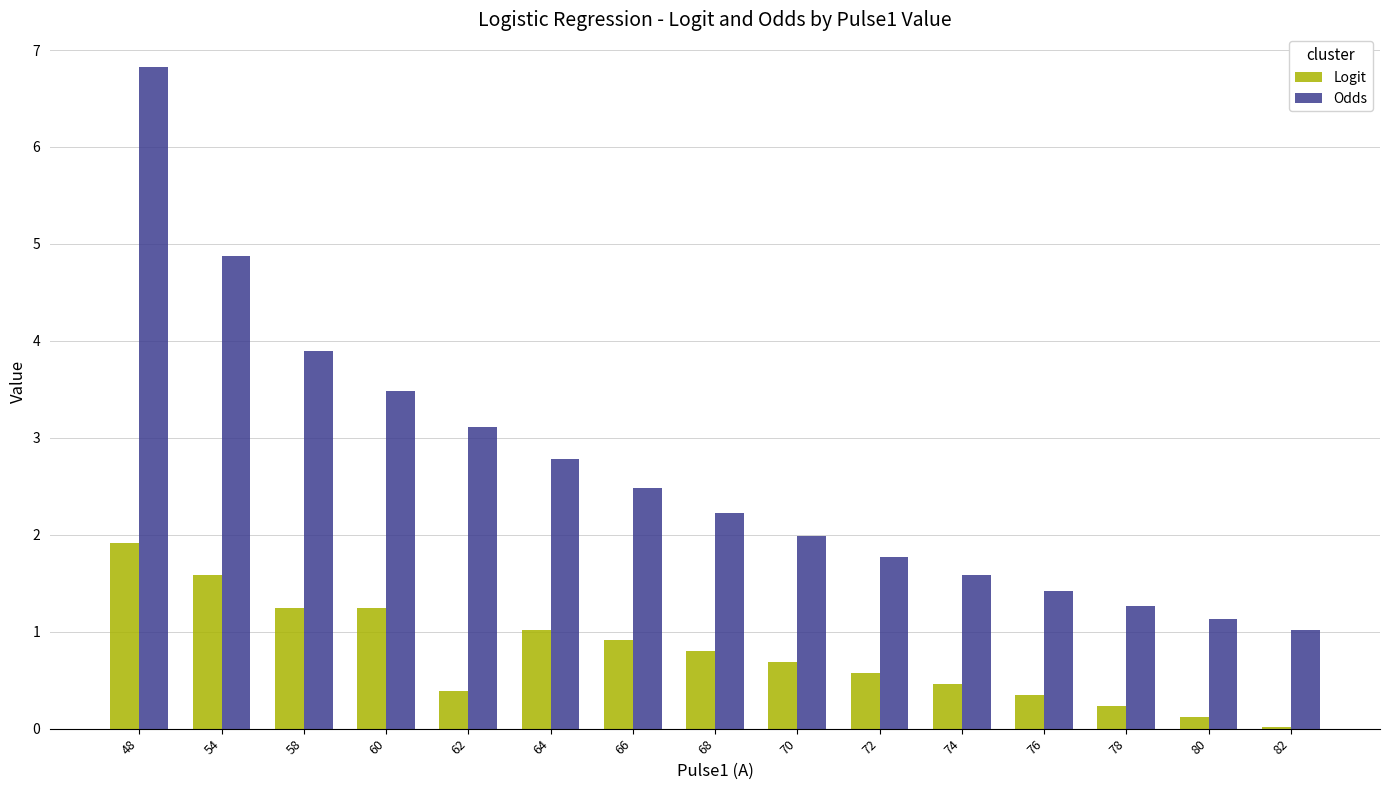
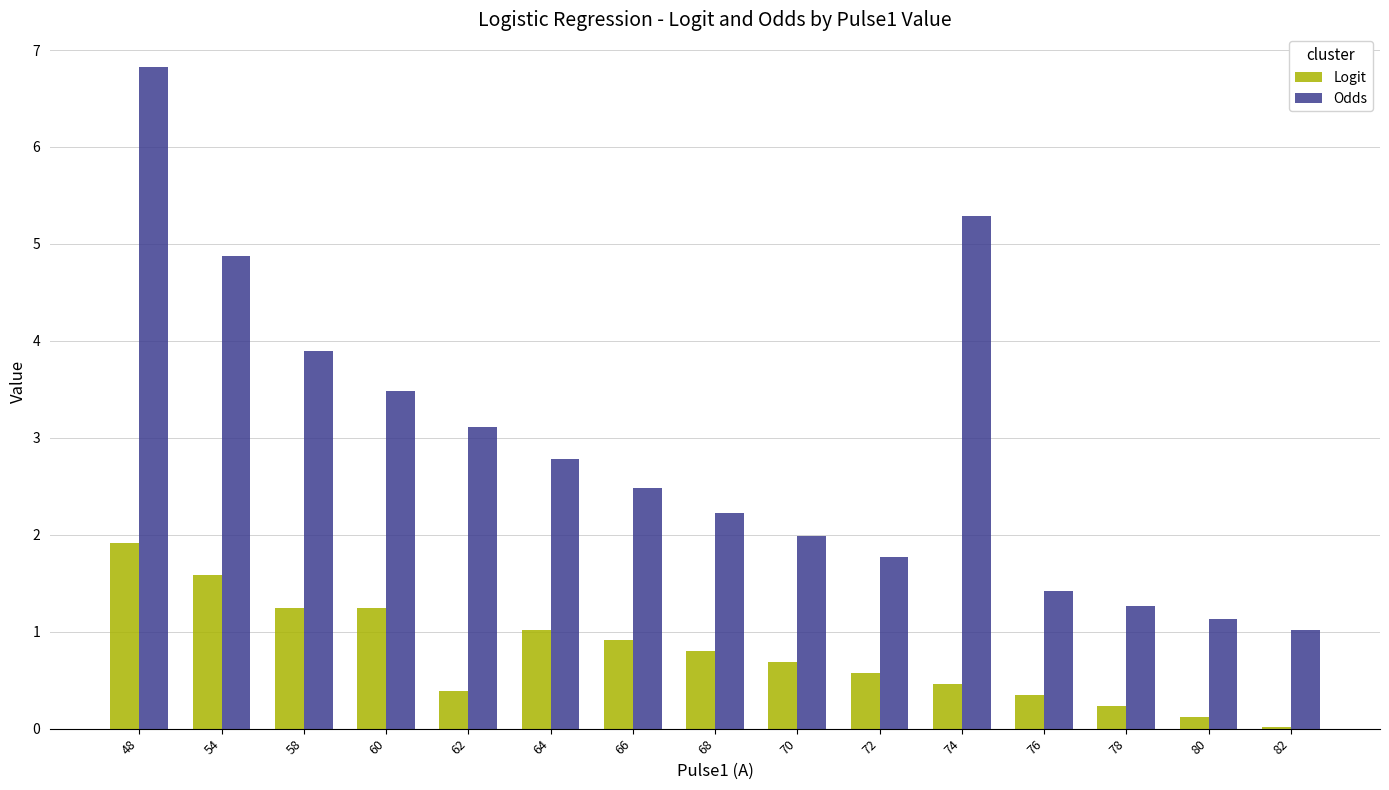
Odds, 74: 1.6 -> 5.3
